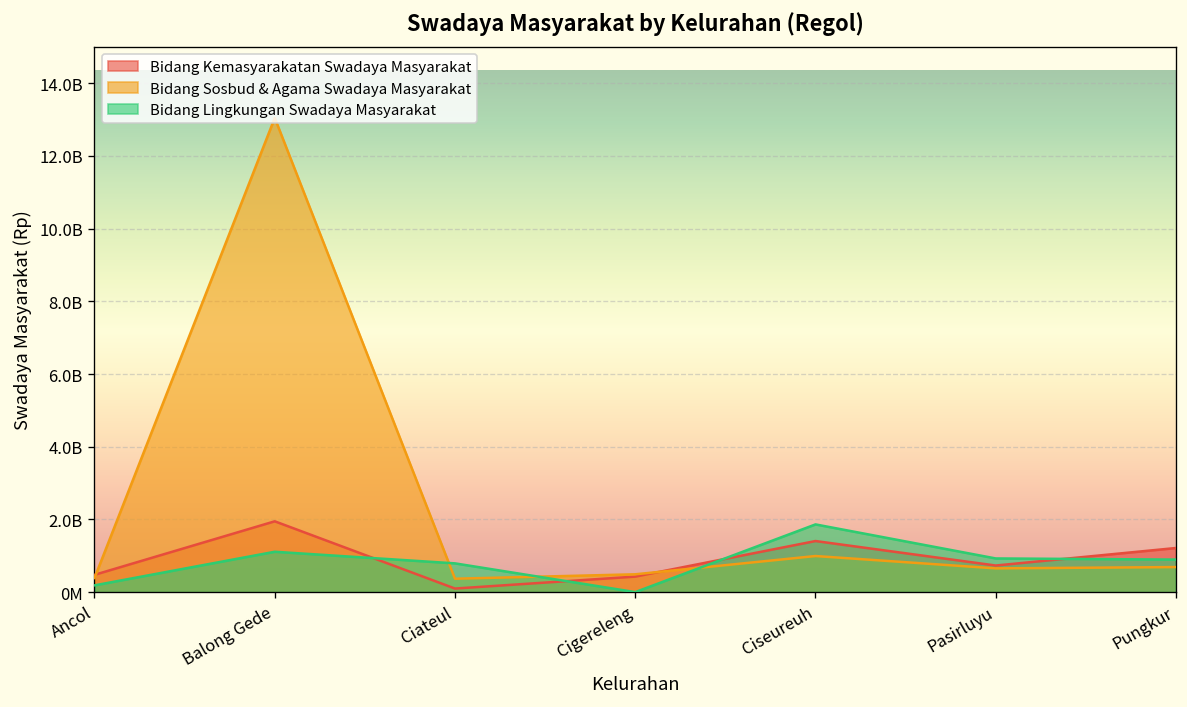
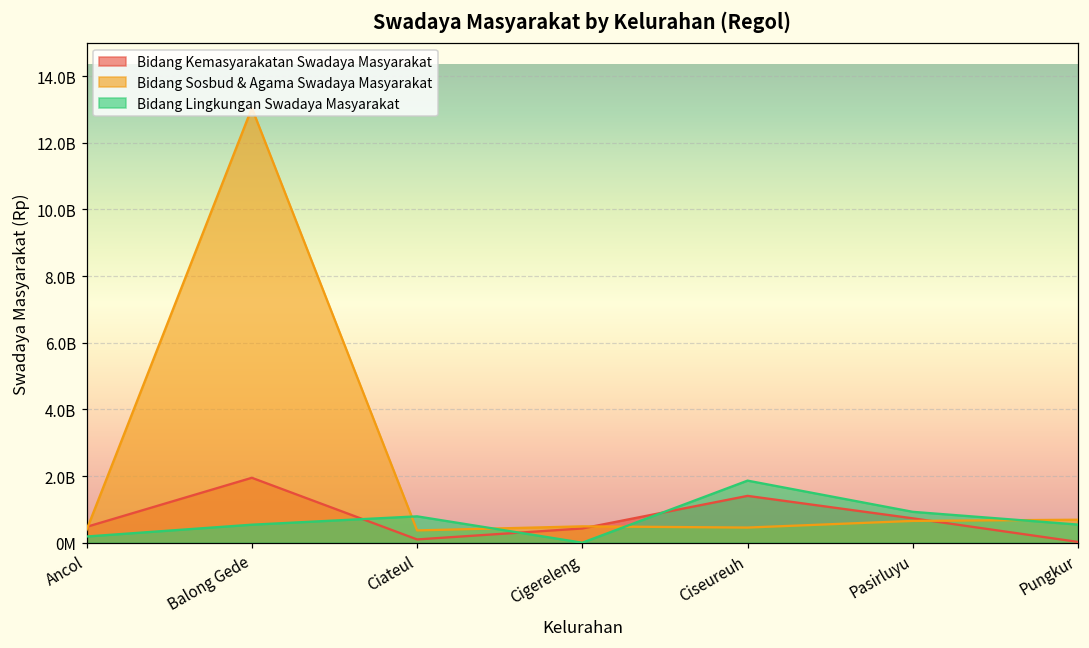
Bidang Lingkungan Swadaya Masyarakat, Balong Gede: 1100000000 -> 500000000
Bidang Sosbud & Agama Swadaya Masyarakat, Ciseureuh: 1000000000 -> 500000000
Bidang Kemasyarakatan Swadaya Masyarakat, Pungkur: 1200000000 -> 0
Bidang Lingkungan Swadaya Masyarakat, Pungkur: 900000000 -> 500000000
